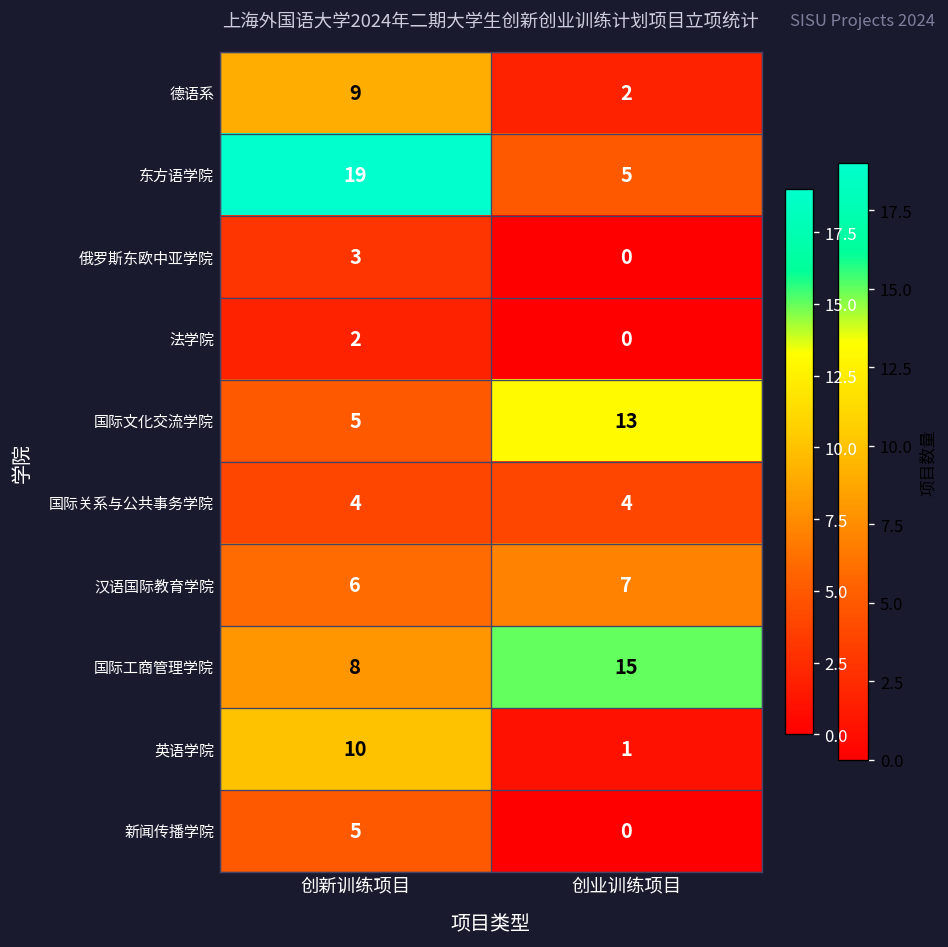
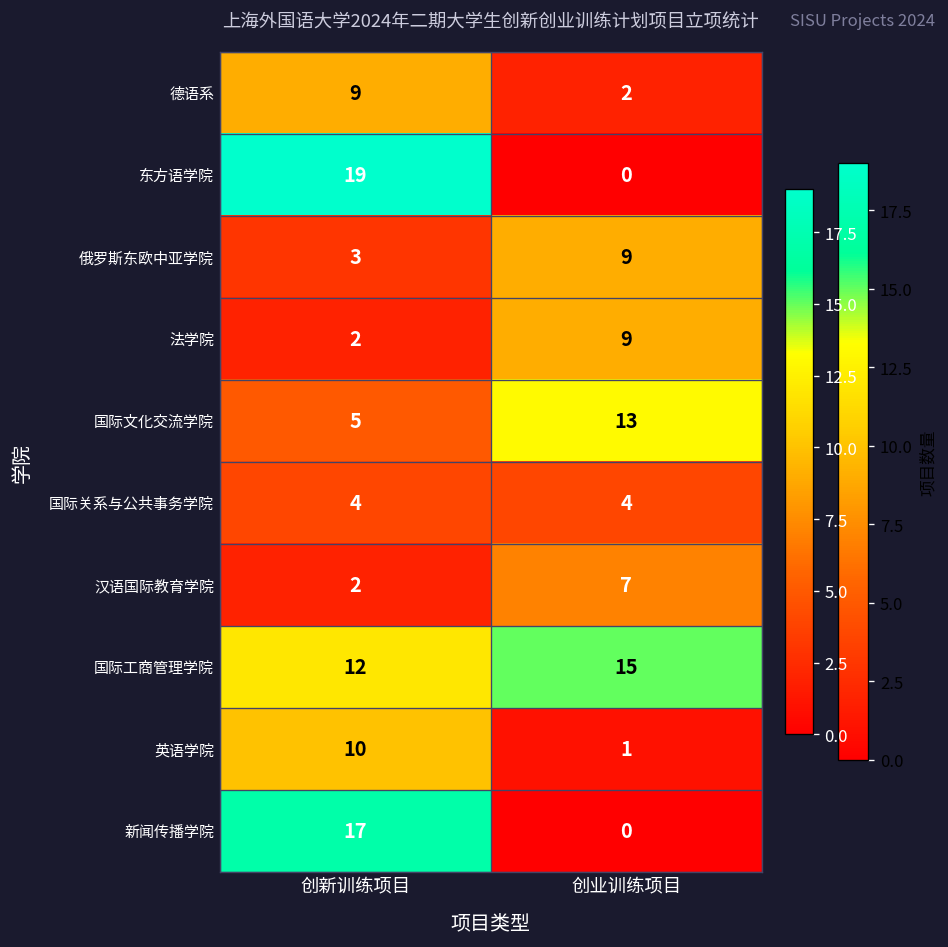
东方语学院, 创业训练项目: 5 -> 0
俄罗斯东欧中亚学院, 创业训练项目: 0 -> 9
法学院, 创业训练项目: 0 -> 9
汉语国际教育学院, 创新训练项目: 6 -> 2
国际工商管理学院, 创新训练项目: 8 -> 12
新闻传播学院, 创新训练项目: 5 -> 17
